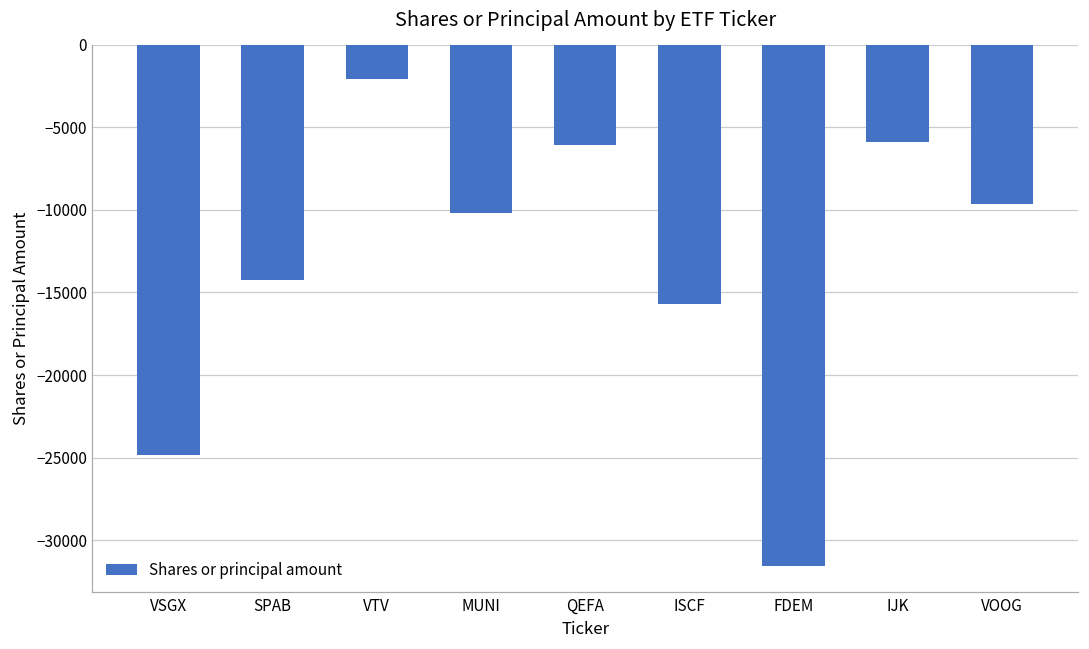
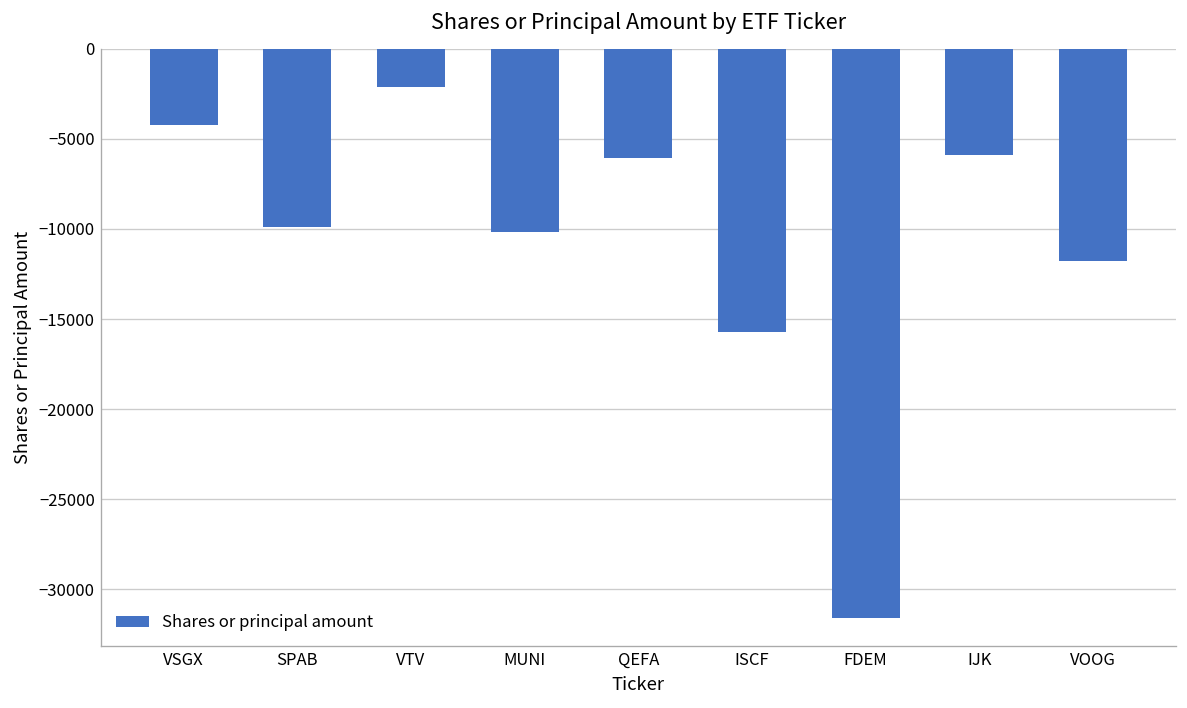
VSGX: -24900 -> -4300
SPAB: -14200 -> -9900
VOOG: -9700 -> -11800
